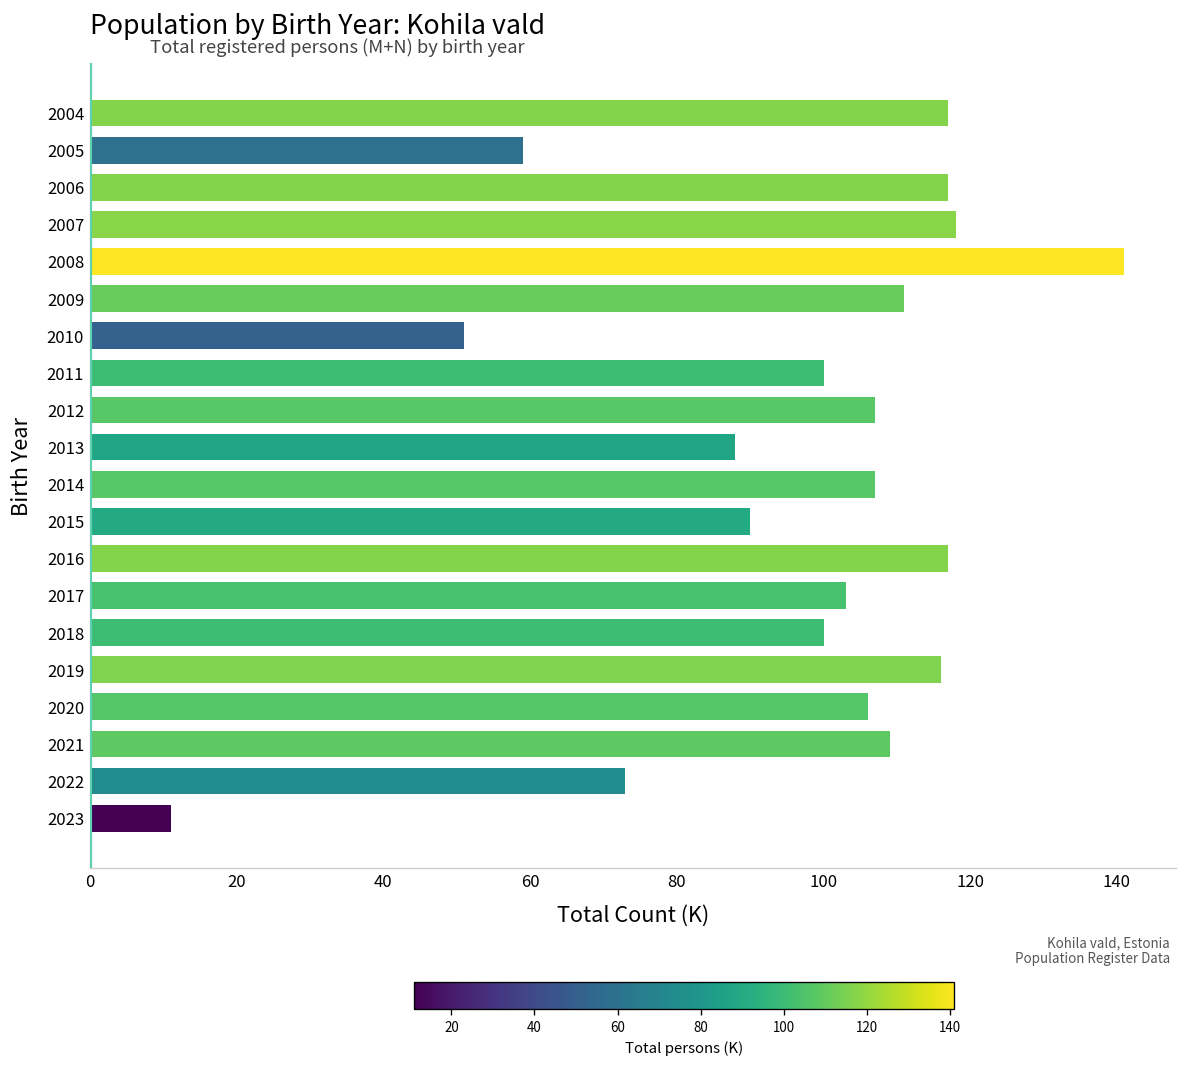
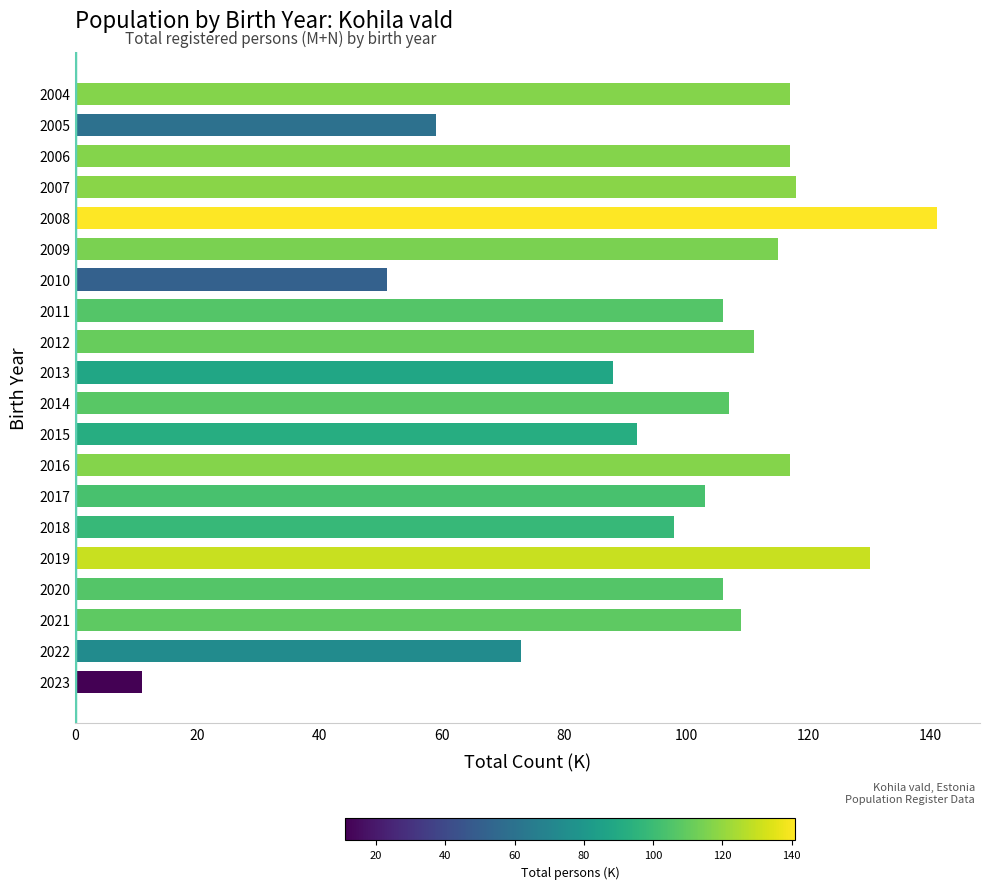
2009: 111 -> 115
2011: 100 -> 106
2012: 107 -> 111
2015: 90 -> 92
2018: 100 -> 98
2019: 116 -> 130
